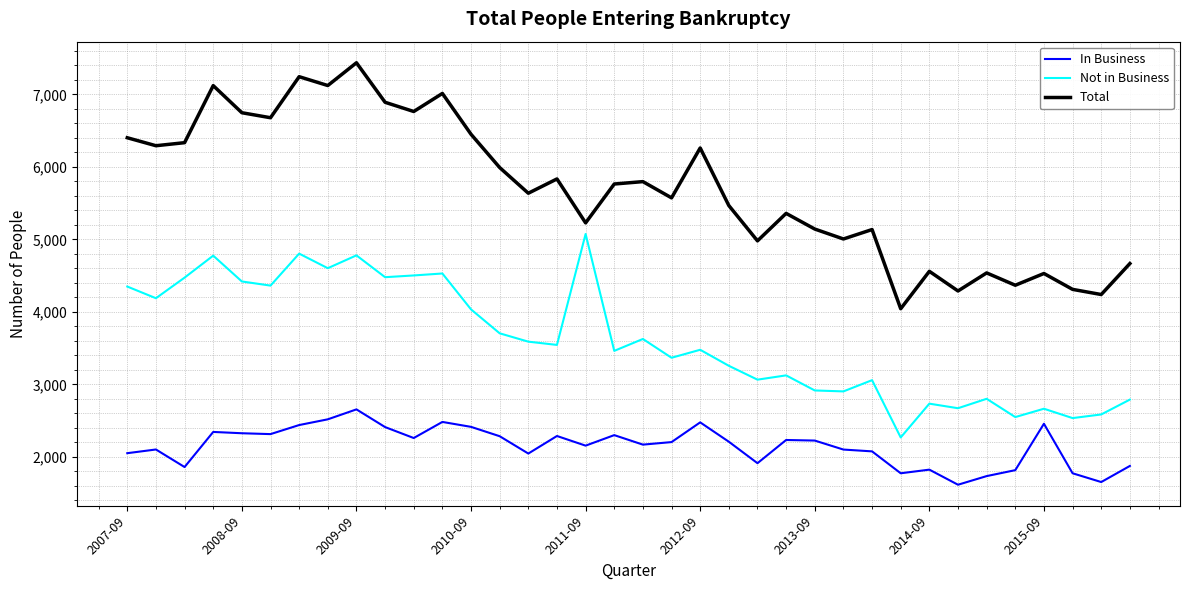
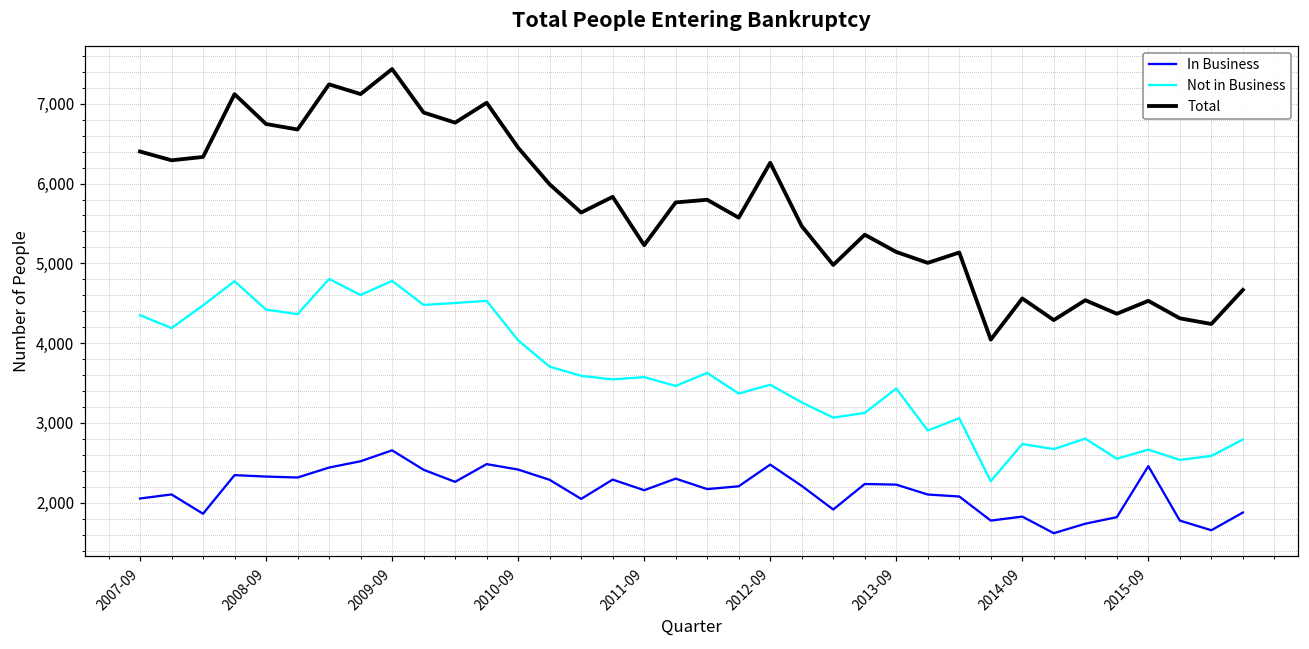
Not in Business, 2011-09: 5,100 -> 3,600
Not in Business, 2013-09: 2,900 -> 3,400
